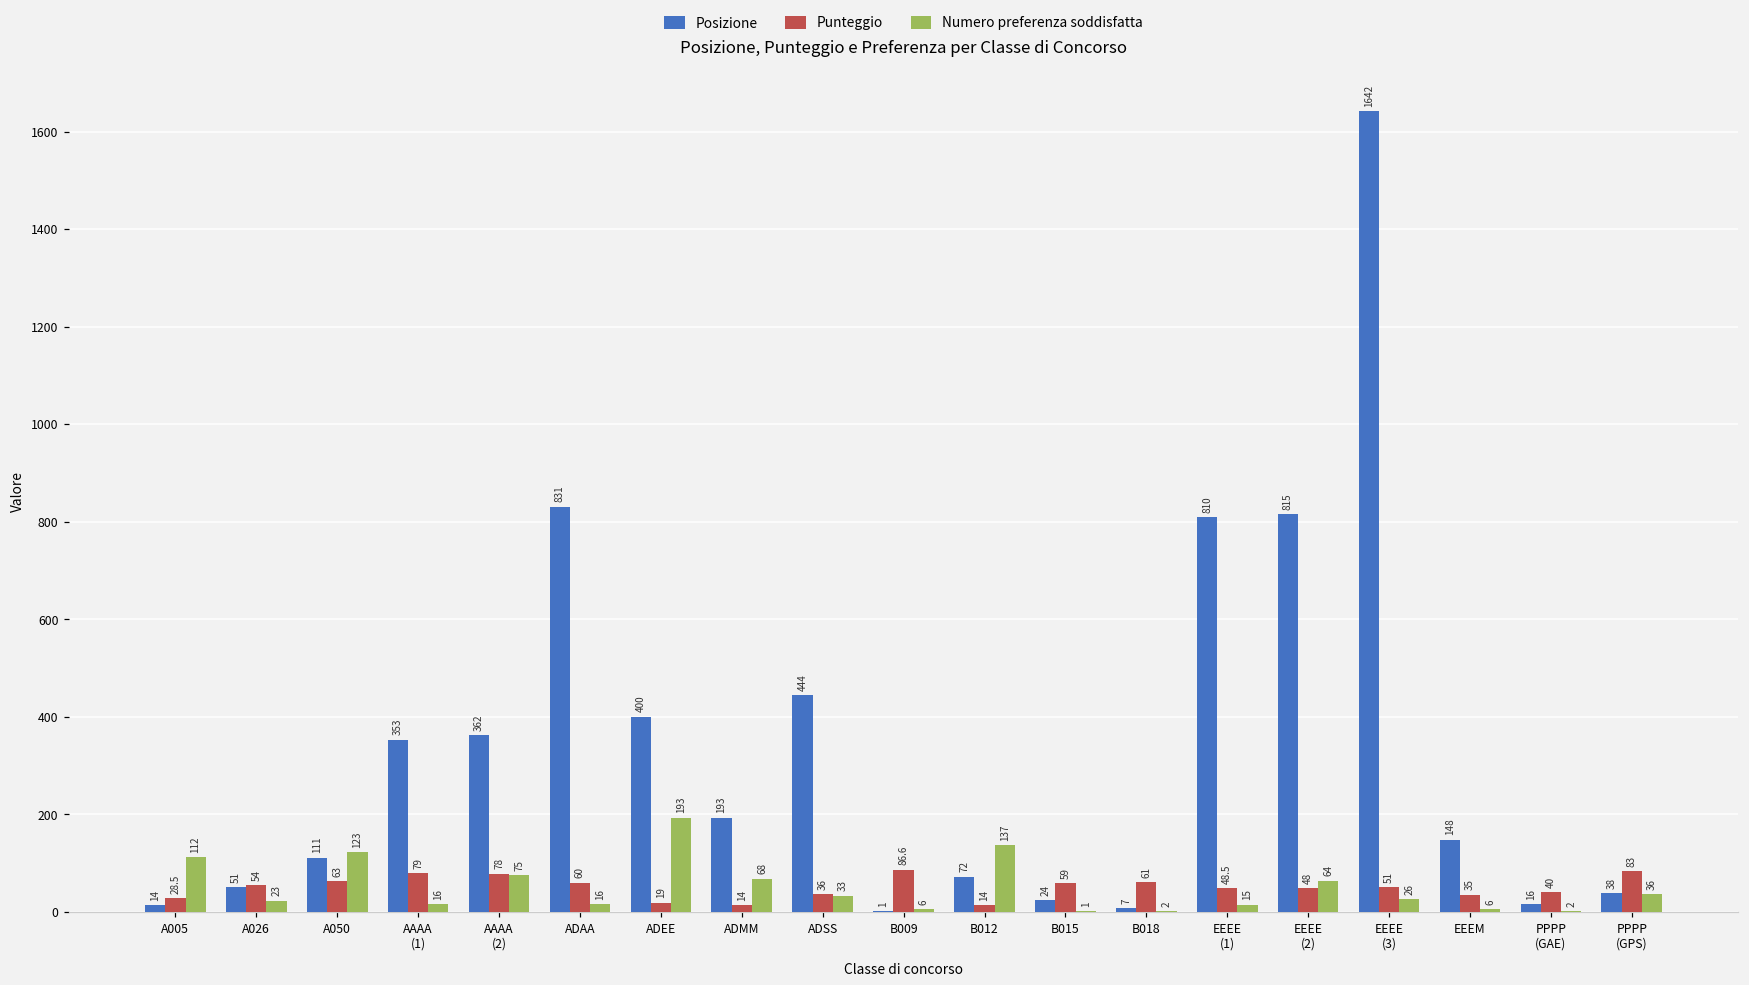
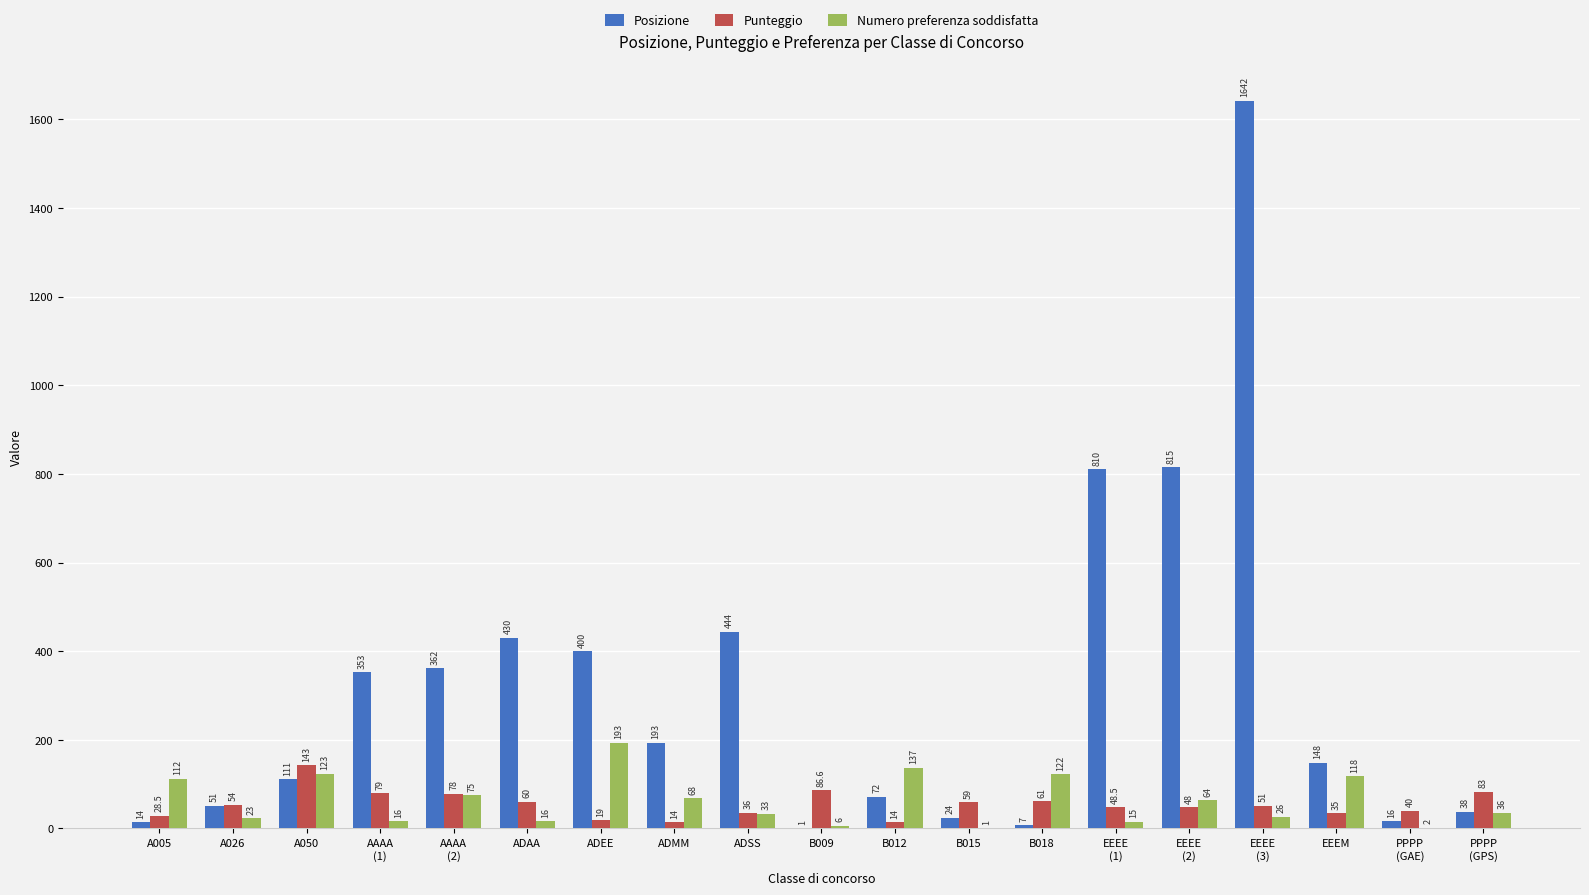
Punteggio, A050: 63 -> 143
Posizione, ADAA: 831 -> 430
Numero preferenza soddisfatta, B018: 2 -> 122
Numero preferenza soddisfatta, EEEM: 6 -> 118
